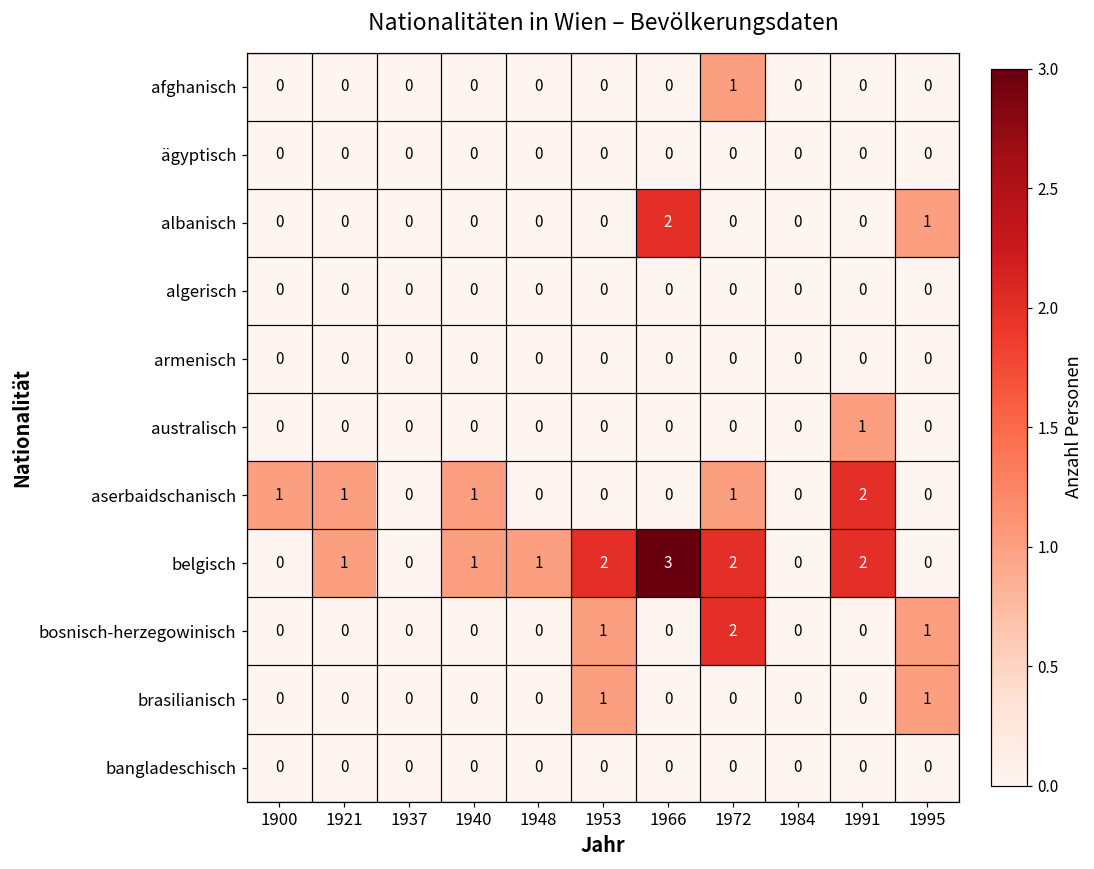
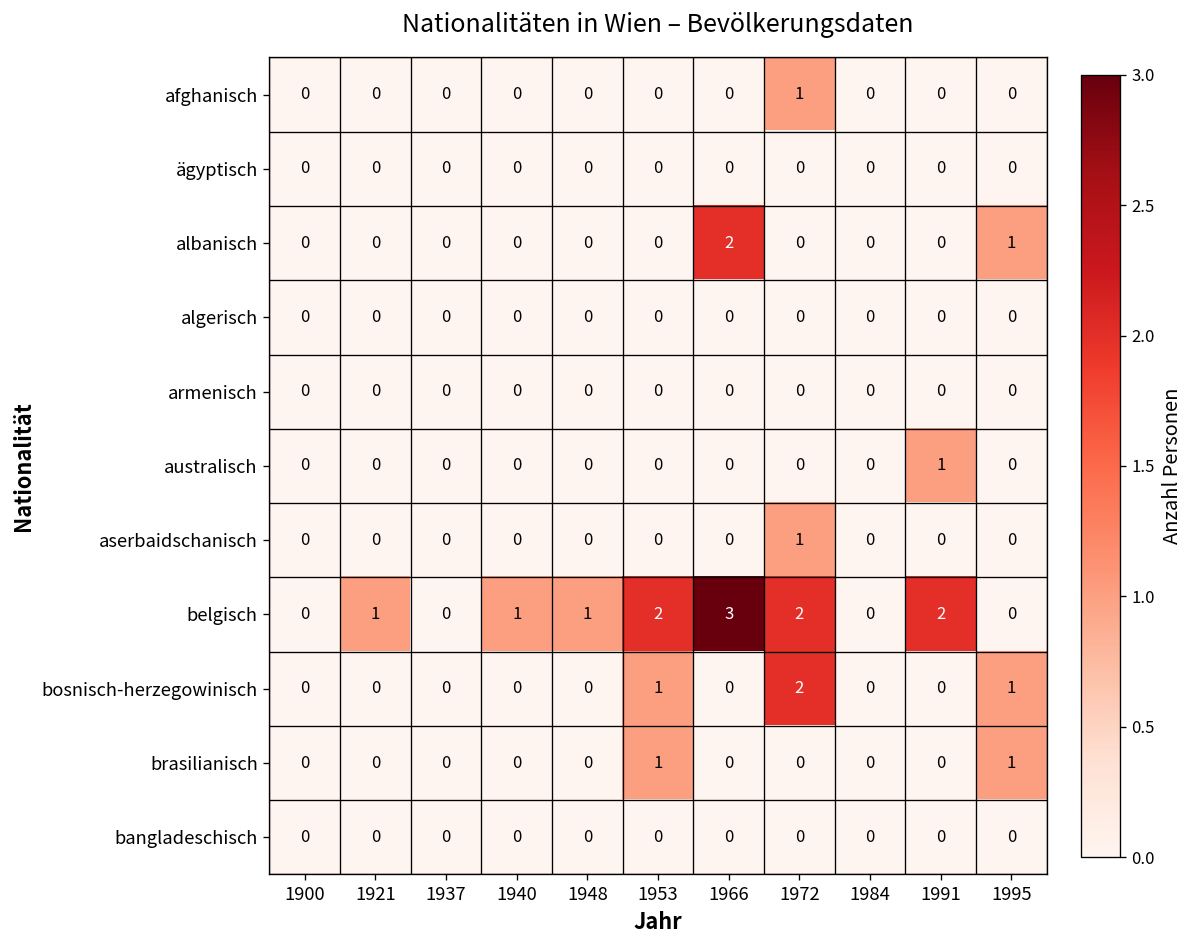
aserbaidschanisch, 1900: 1 -> 0
aserbaidschanisch, 1921: 1 -> 0
aserbaidschanisch, 1940: 1 -> 0
aserbaidschanisch, 1991: 2 -> 0
